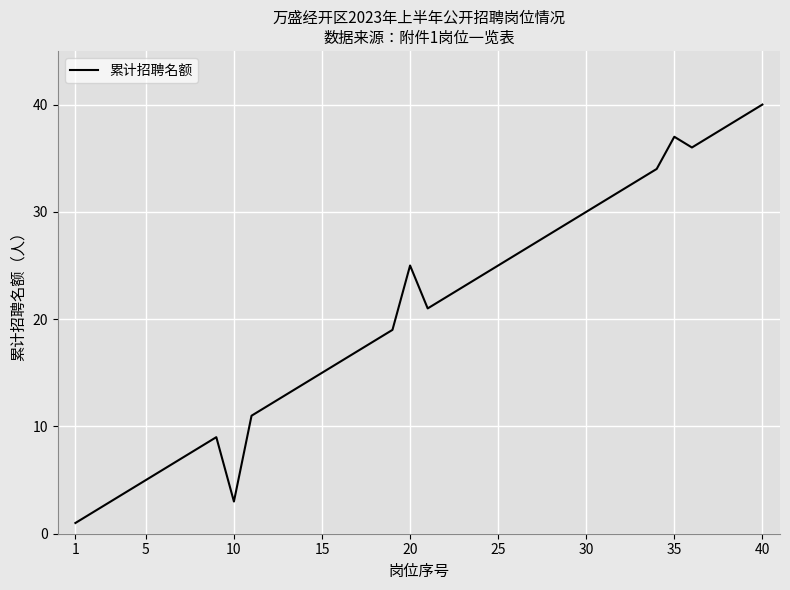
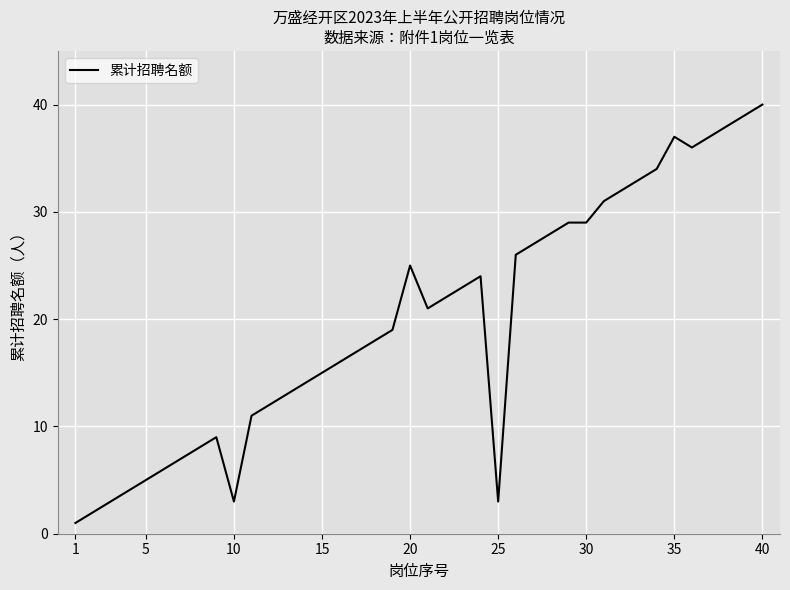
25: 25 -> 3
30: 30 -> 29
